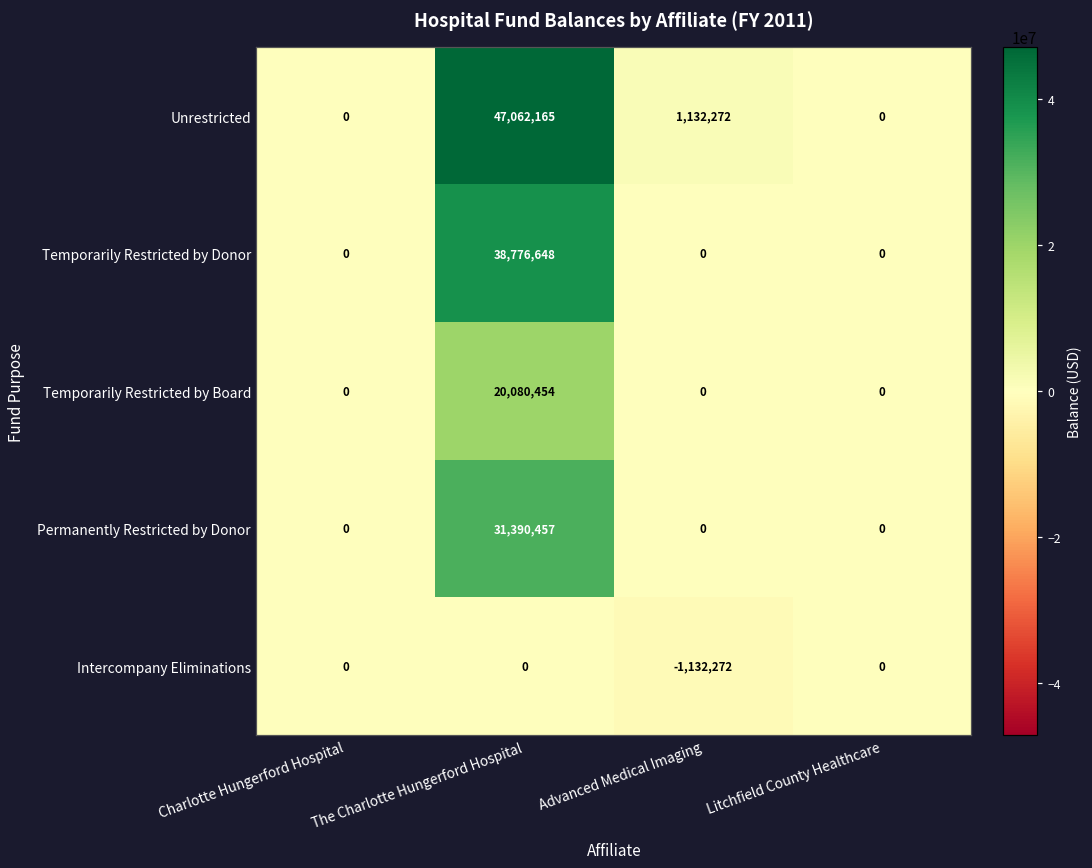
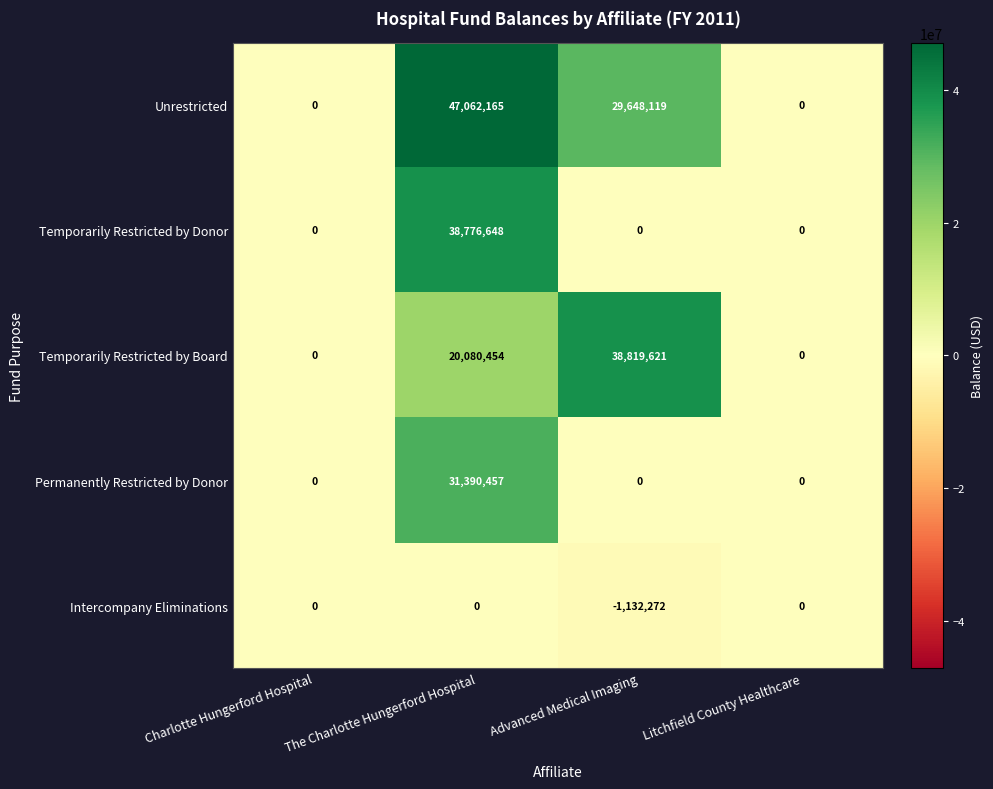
Unrestricted, Advanced Medical Imaging: 1,132,272 -> 29,648,119
Temporarily Restricted by Board, Advanced Medical Imaging: 0 -> 38,819,621
